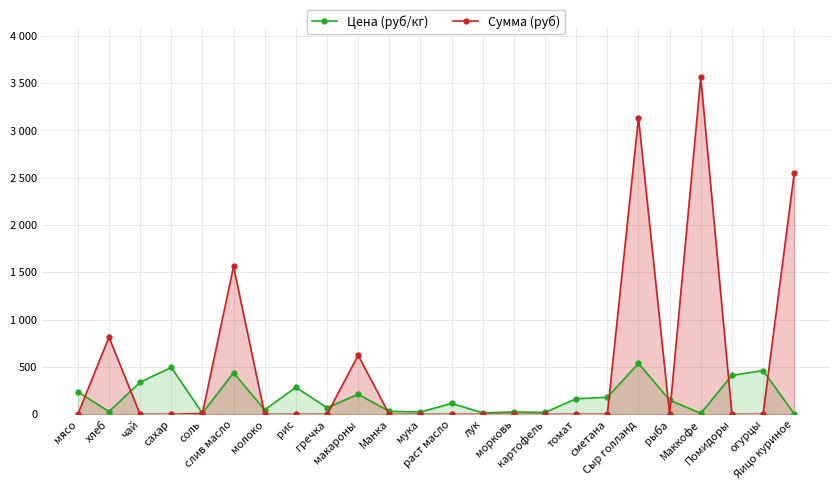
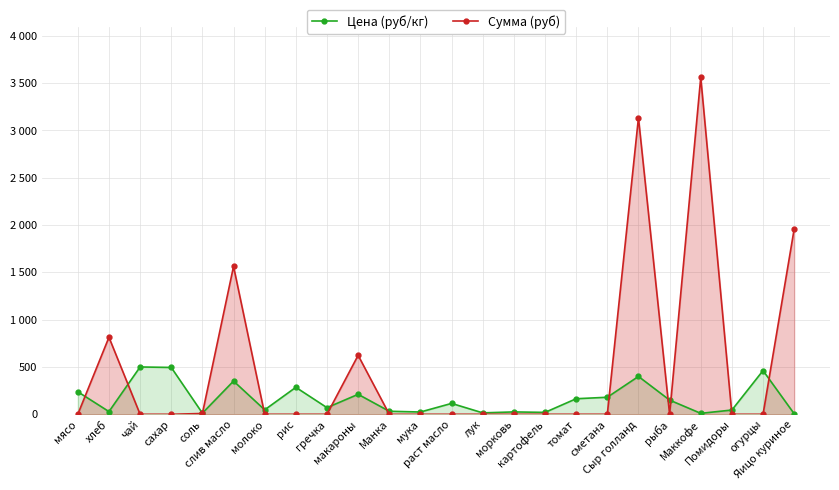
Цена (руб/кг), чай: 300 -> 500
Цена (руб/кг), слив масло: 440 -> 350
Цена (руб/кг), Сыр голланд: 500 -> 400
Цена (руб/кг), Помидоры: 400 -> 0
Сумма (руб), Яицо куриное: 2500 -> 2000
